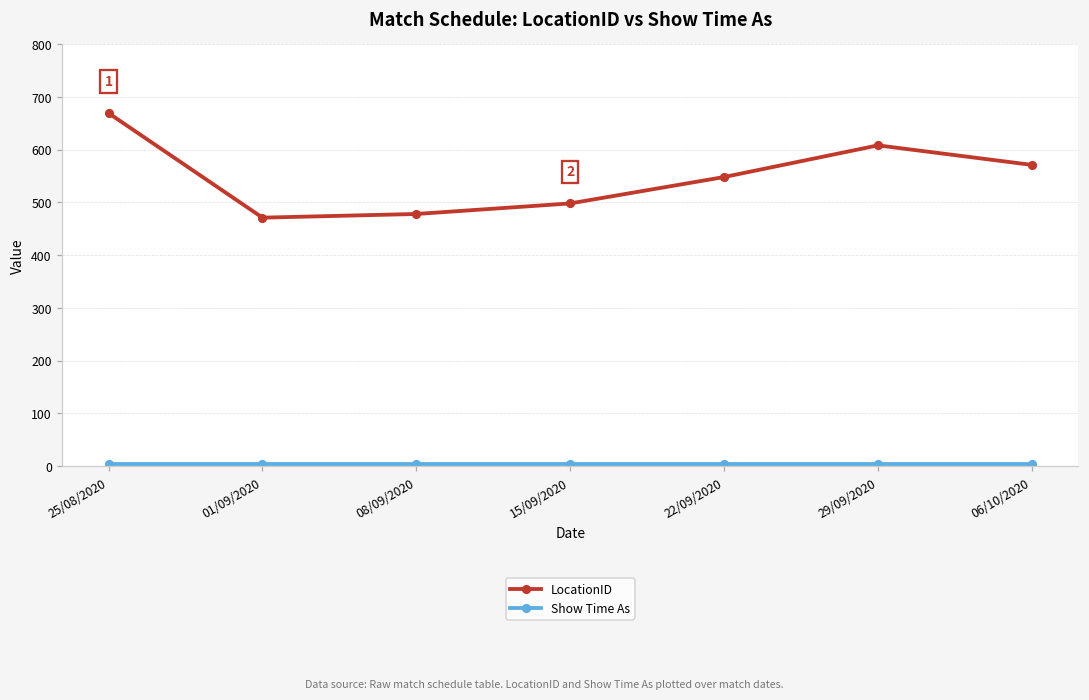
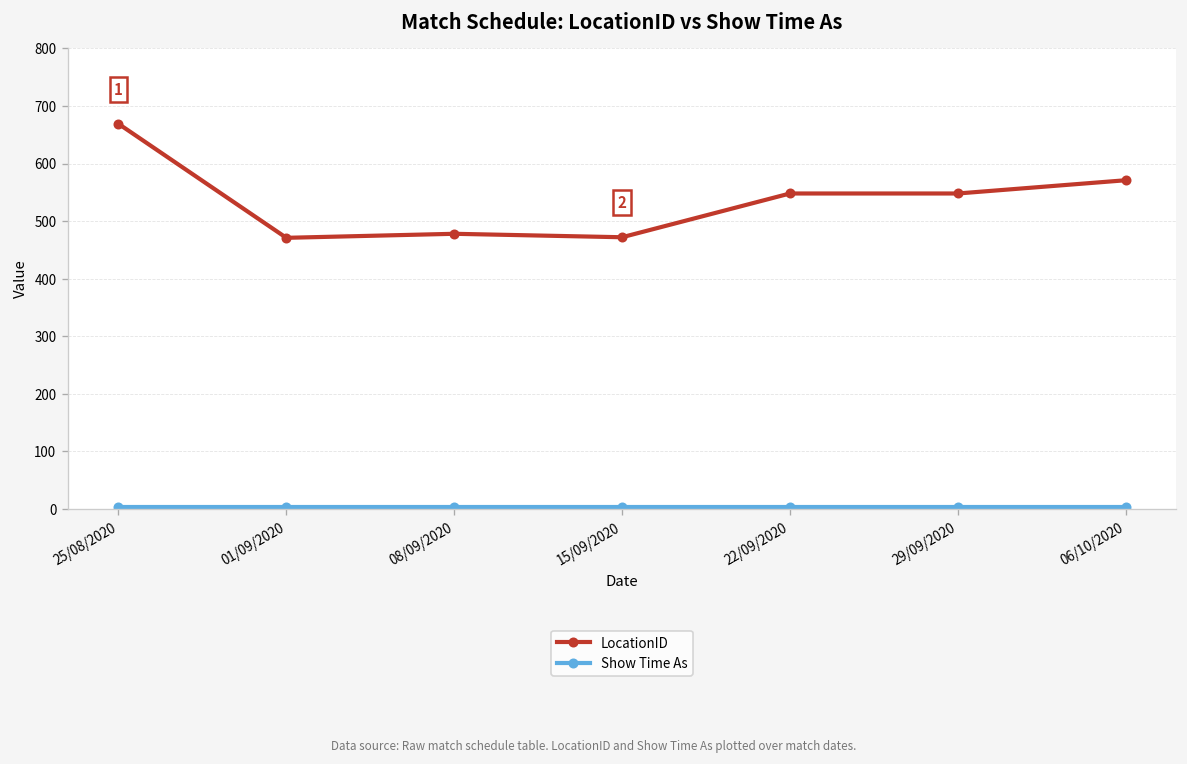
LocationID, 15/09/2020: 500 -> 470
LocationID, 29/09/2020: 610 -> 550
